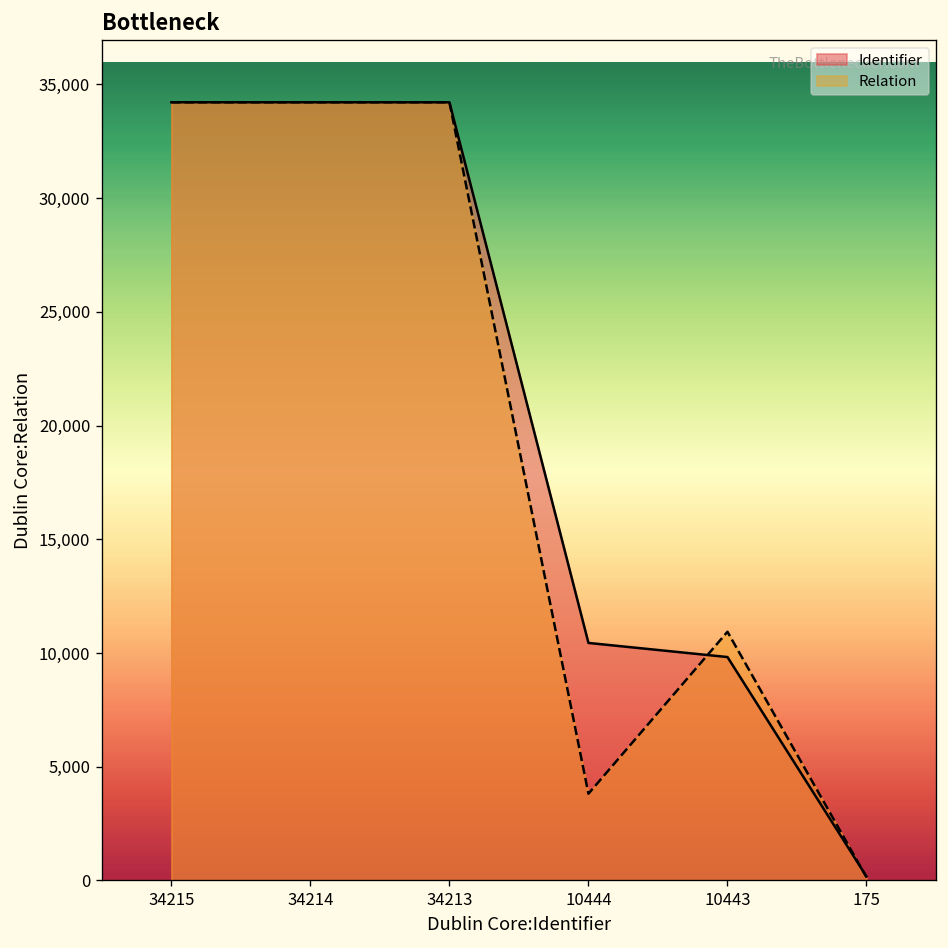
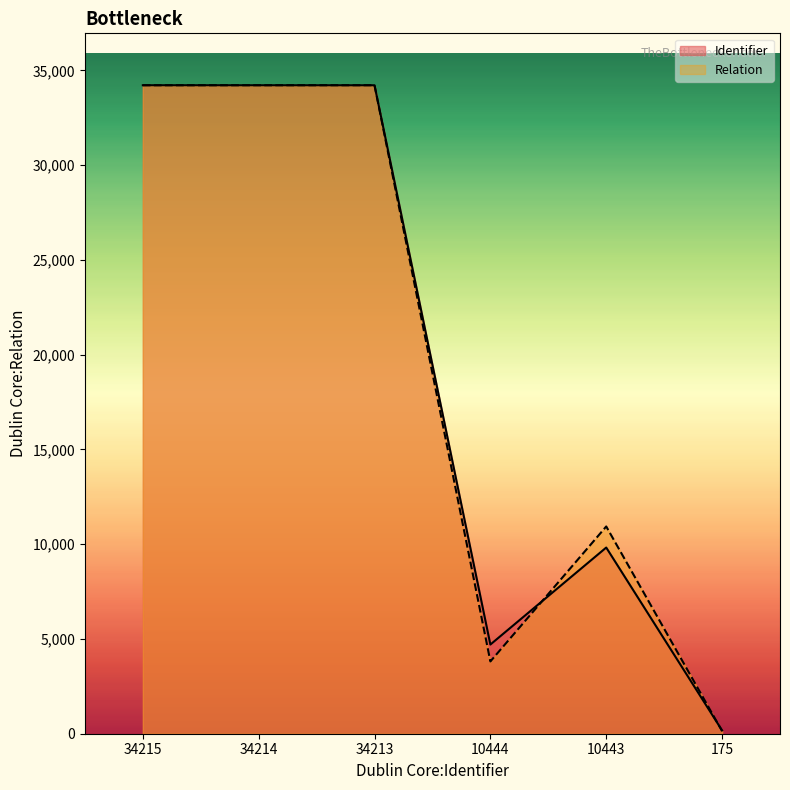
Identifier, 10444: 10,400 -> 4,700
